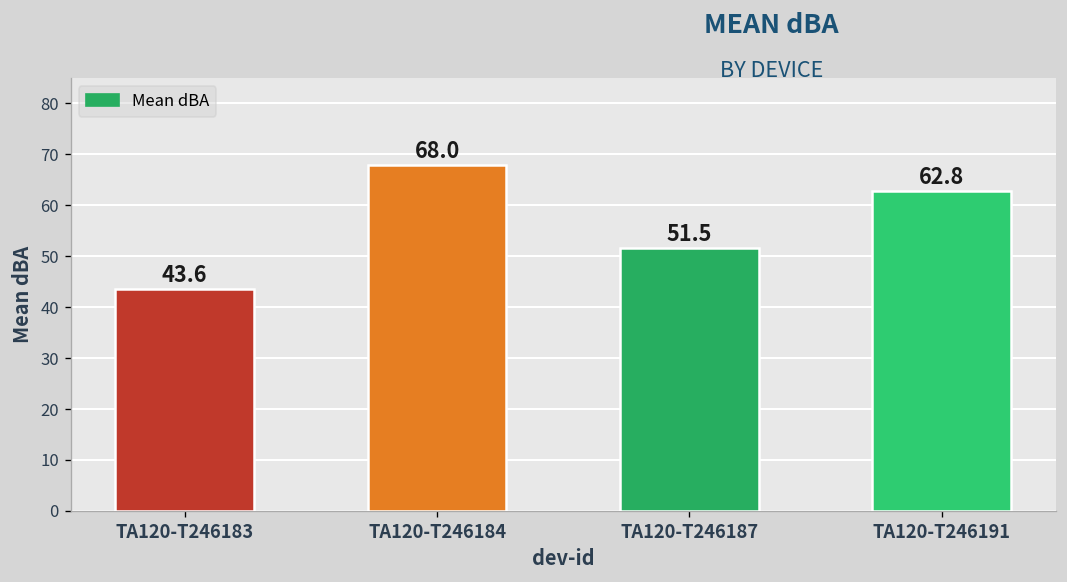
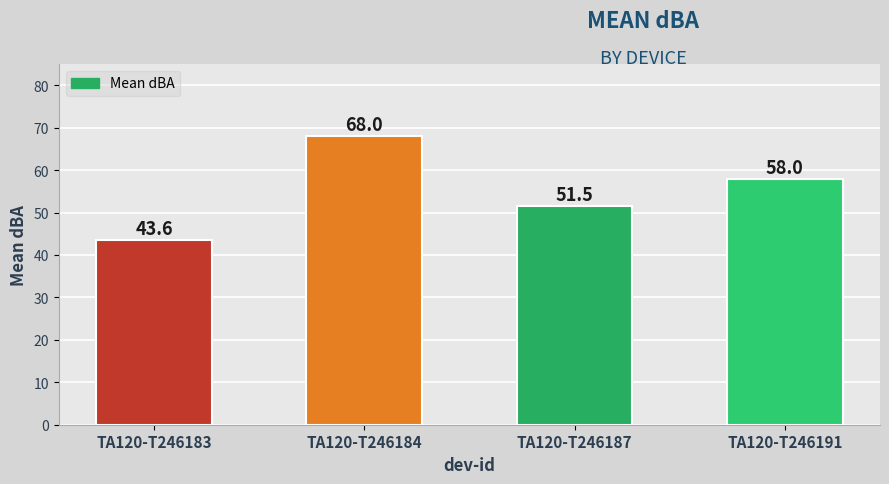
TA120-T246191: 62.8 -> 58.0
